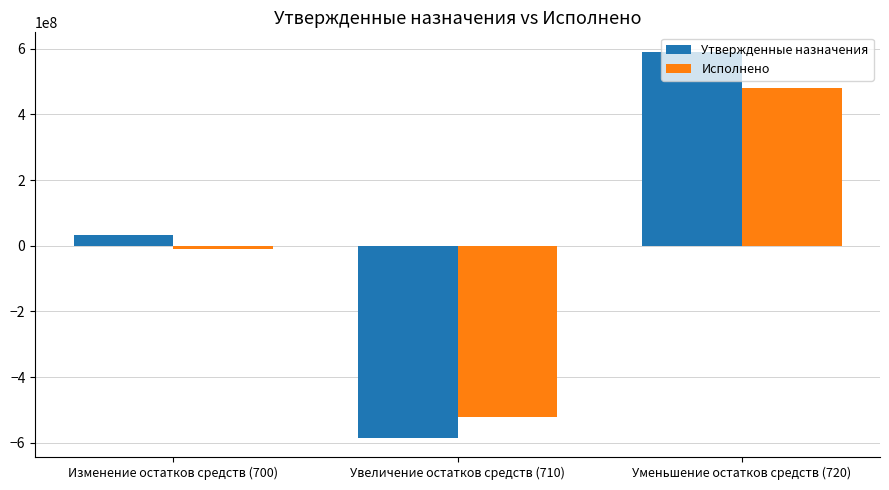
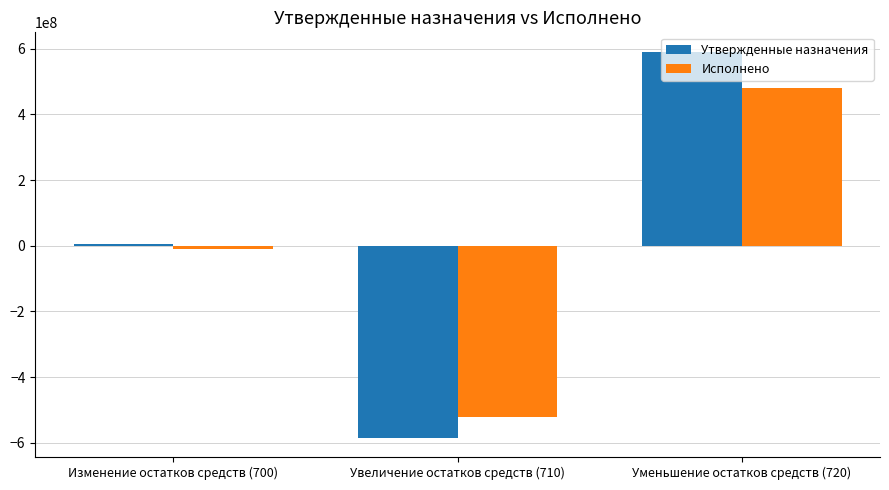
Утвержденные назначения, Изменение остатков средств (700): 30000000 -> 10000000
